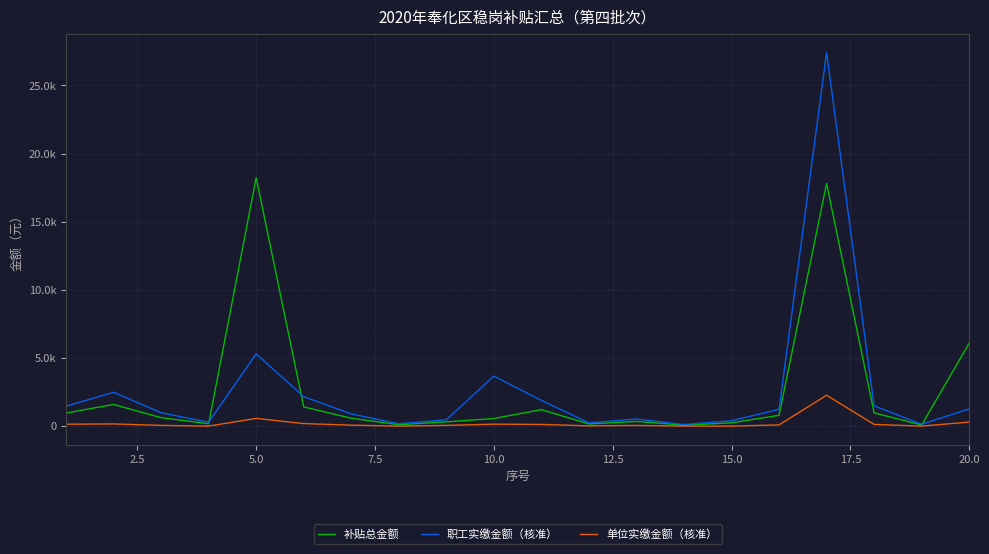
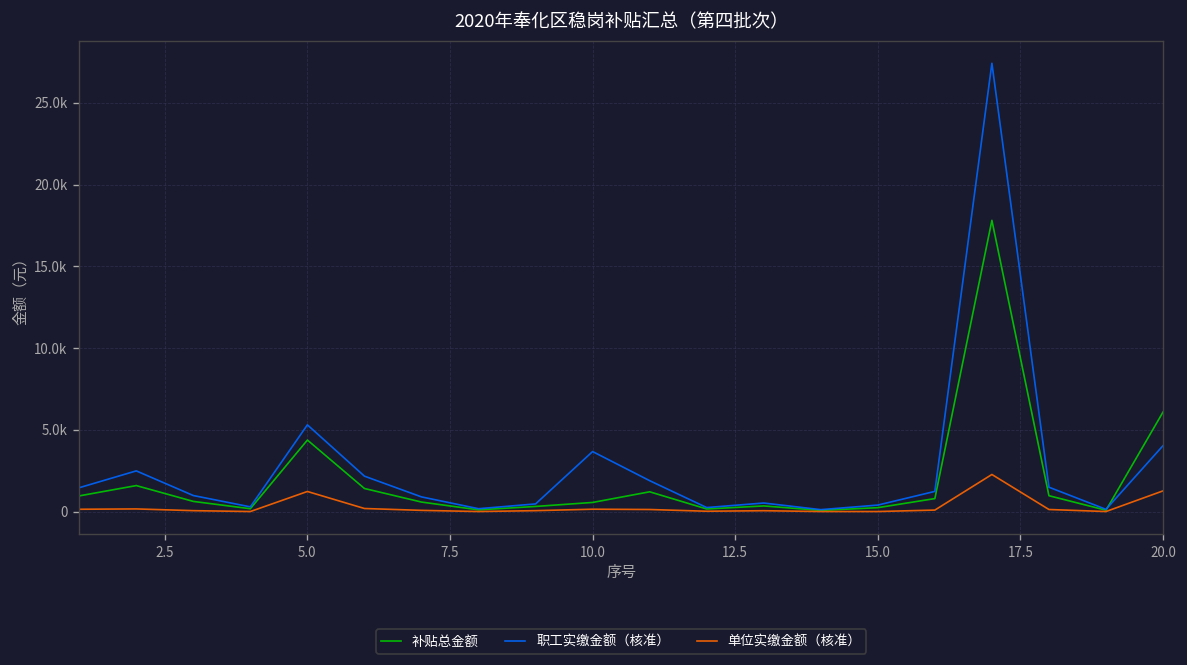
补贴总金额, 5.0: 18200 -> 4400
单位实缴金额（核准）, 5.0: 600 -> 1200
职工实缴金额（核准）, 20.0: 1300 -> 4000
单位实缴金额（核准）, 20.0: 300 -> 1300
